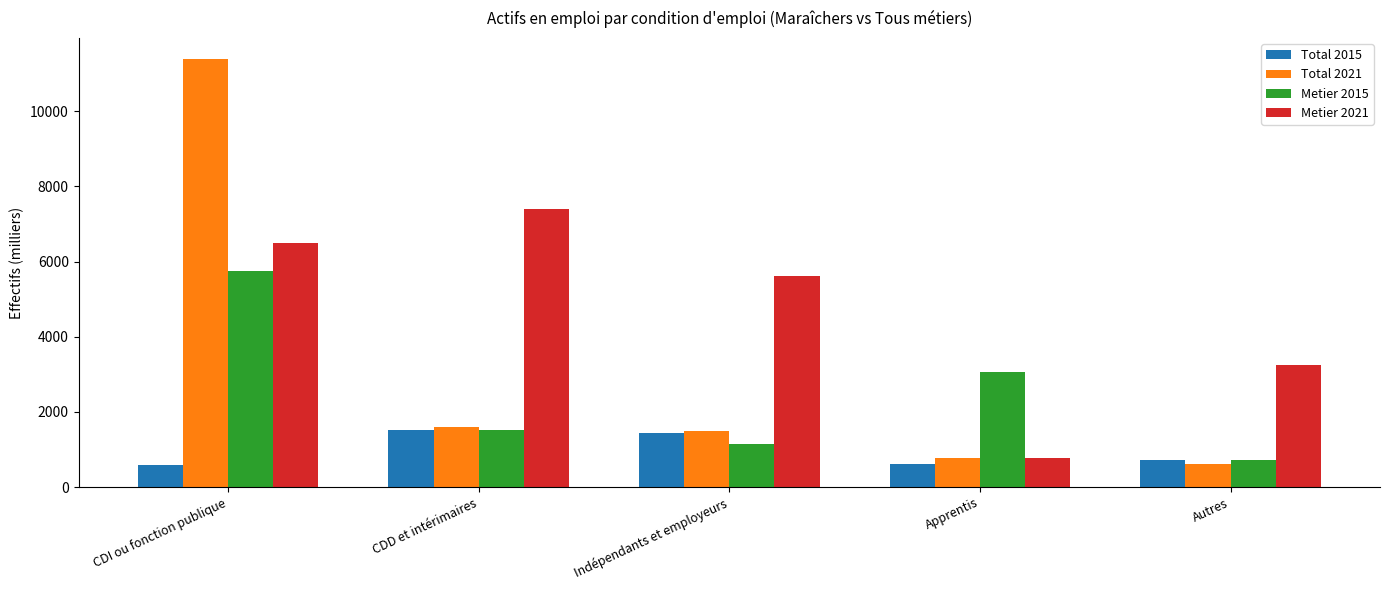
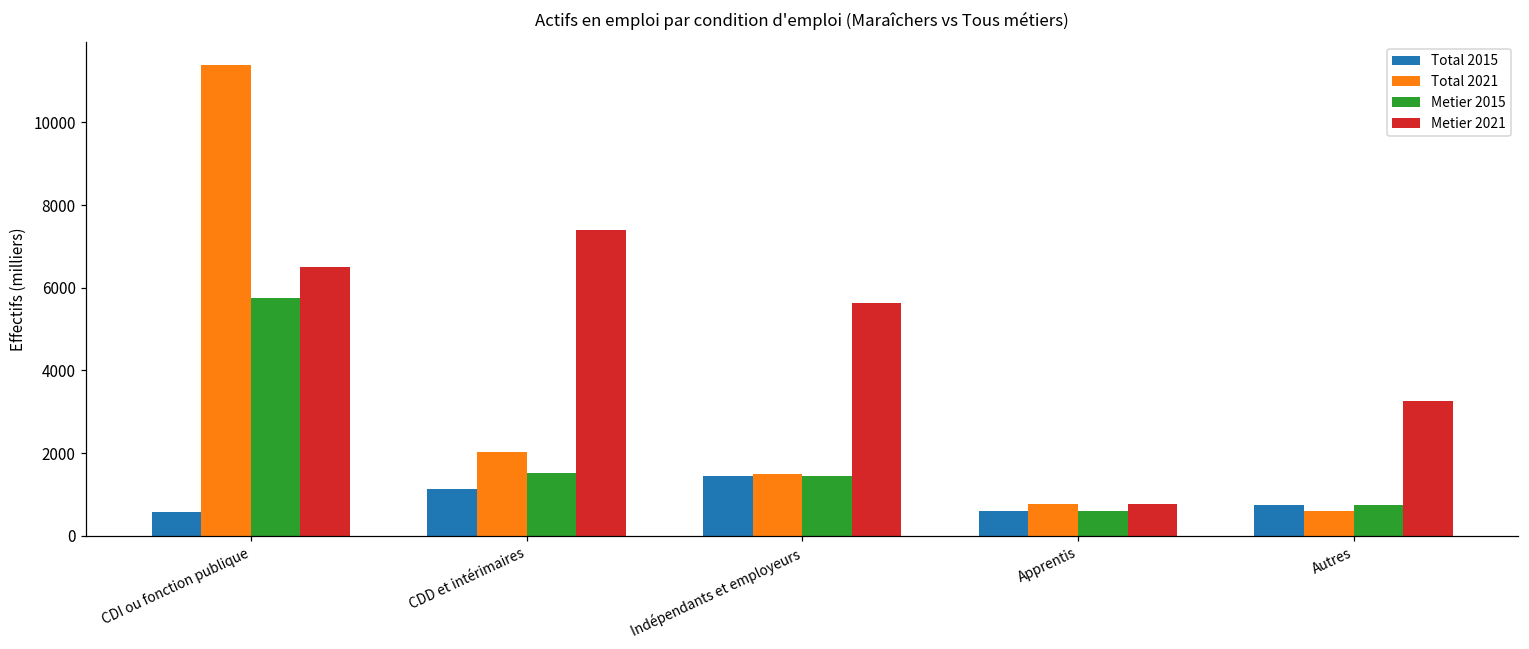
Total 2015, CDD et intérimaires: 1500 -> 1100
Total 2021, CDD et intérimaires: 1600 -> 2000
Metier 2015, Indépendants et employeurs: 1100 -> 1400
Metier 2015, Apprentis: 3100 -> 600
